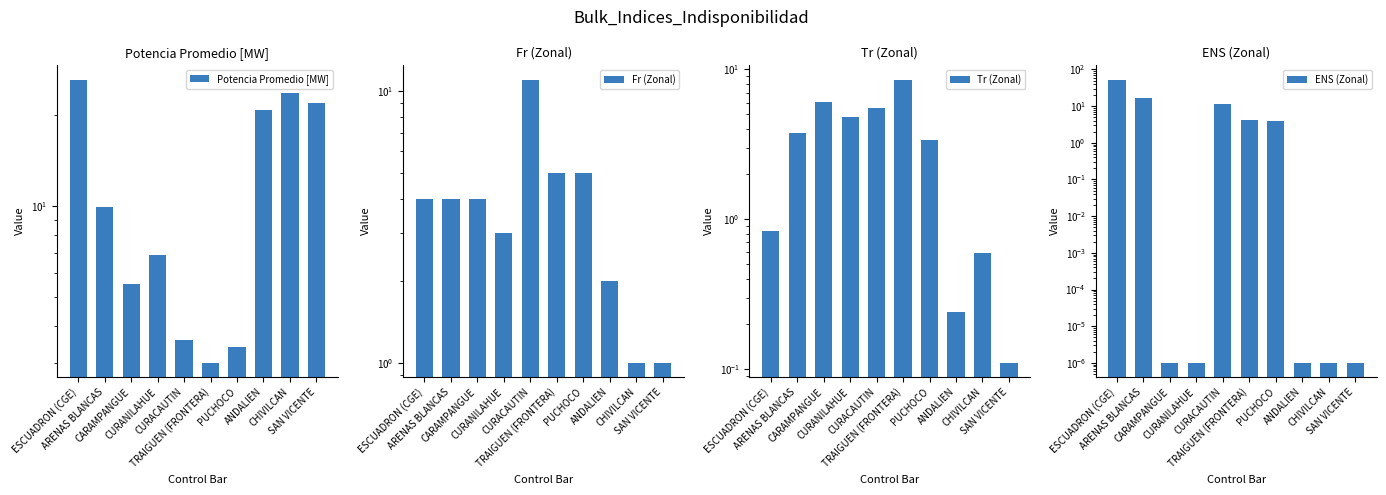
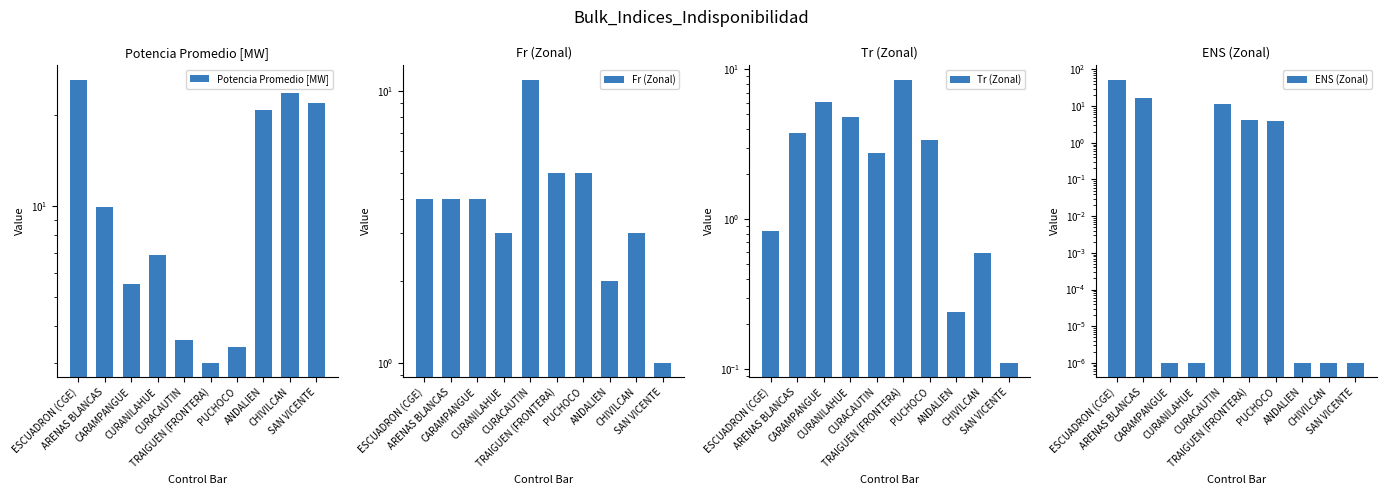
Fr (Zonal), CHIVILCAN: 1 -> 3
Tr (Zonal), CURACAUTIN: 5.5 -> 2.8
